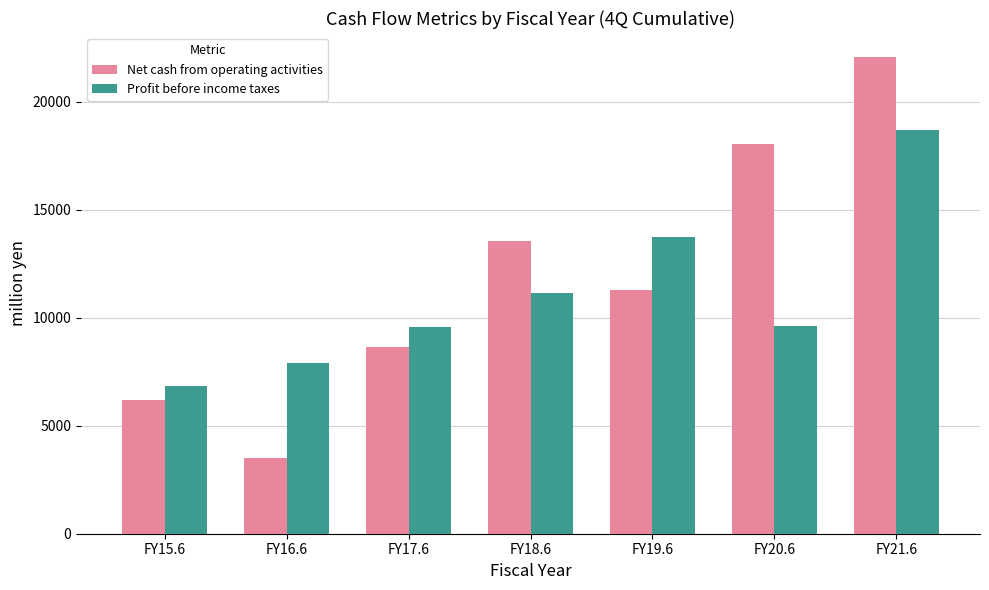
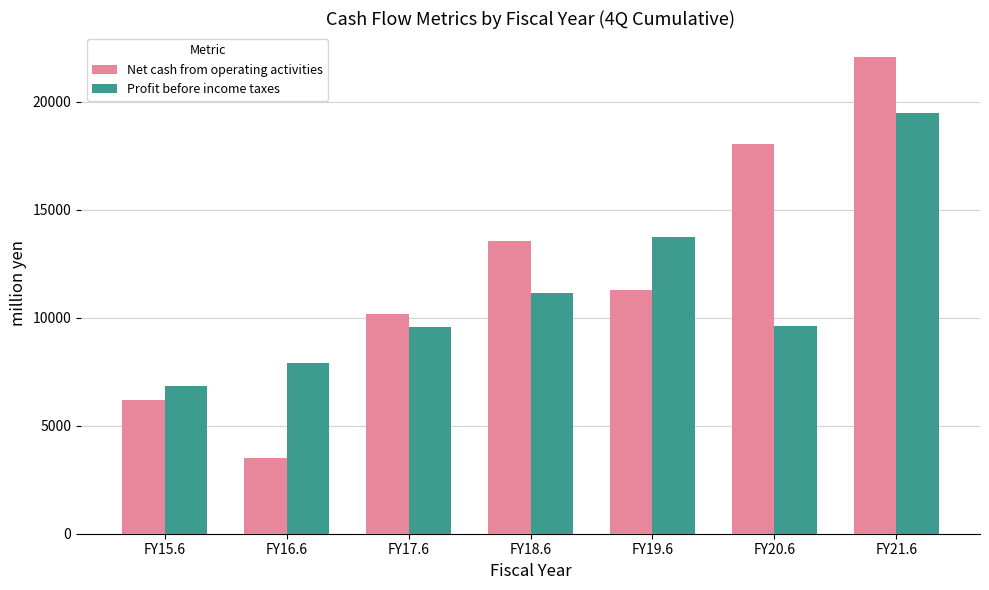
Net cash from operating activities, FY17.6: 8600 -> 10200
Profit before income taxes, FY21.6: 18700 -> 19500
